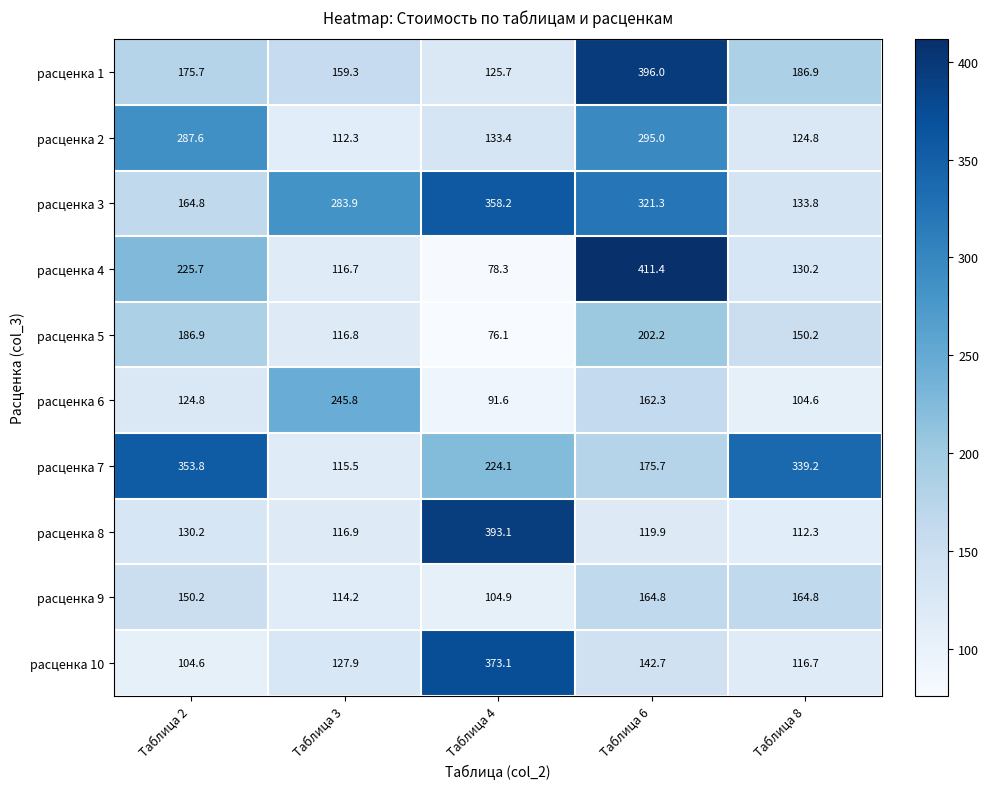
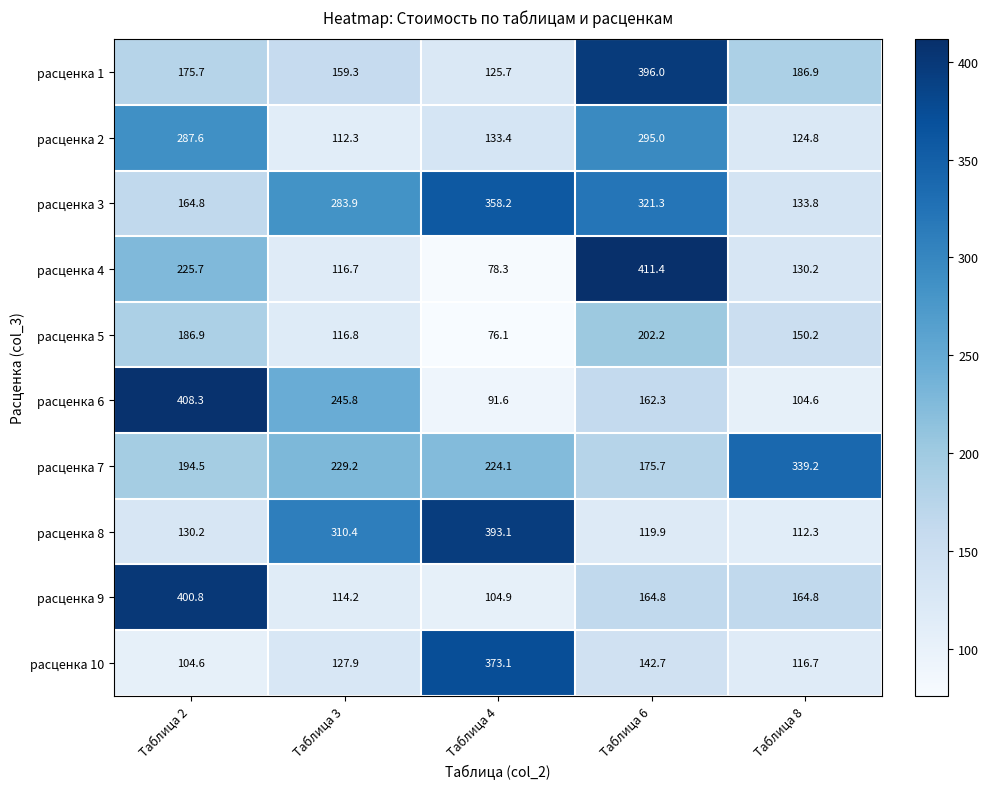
расценка 6, Таблица 2: 124.8 -> 408.3
расценка 7, Таблица 2: 353.8 -> 194.5
расценка 7, Таблица 3: 115.5 -> 229.2
расценка 8, Таблица 3: 116.9 -> 310.4
расценка 9, Таблица 2: 150.2 -> 400.8
